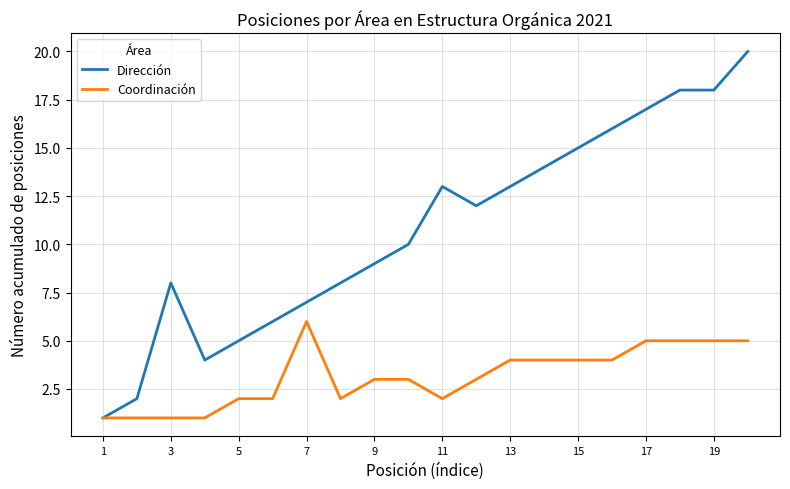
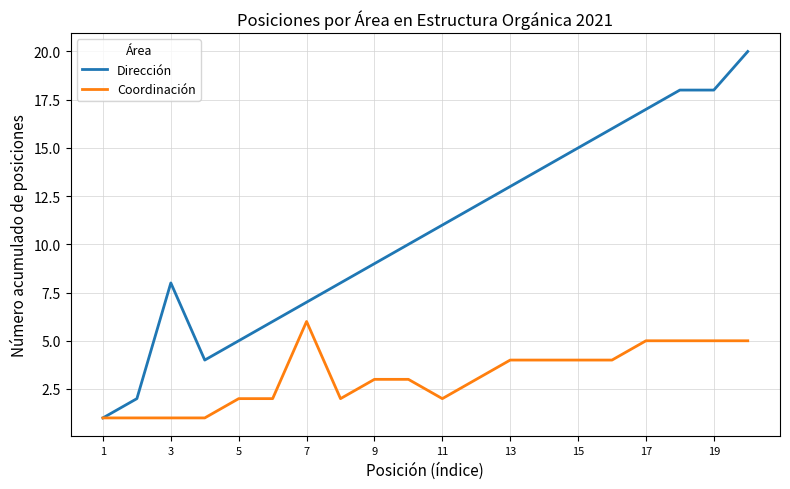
Dirección, 11: 13 -> 11
